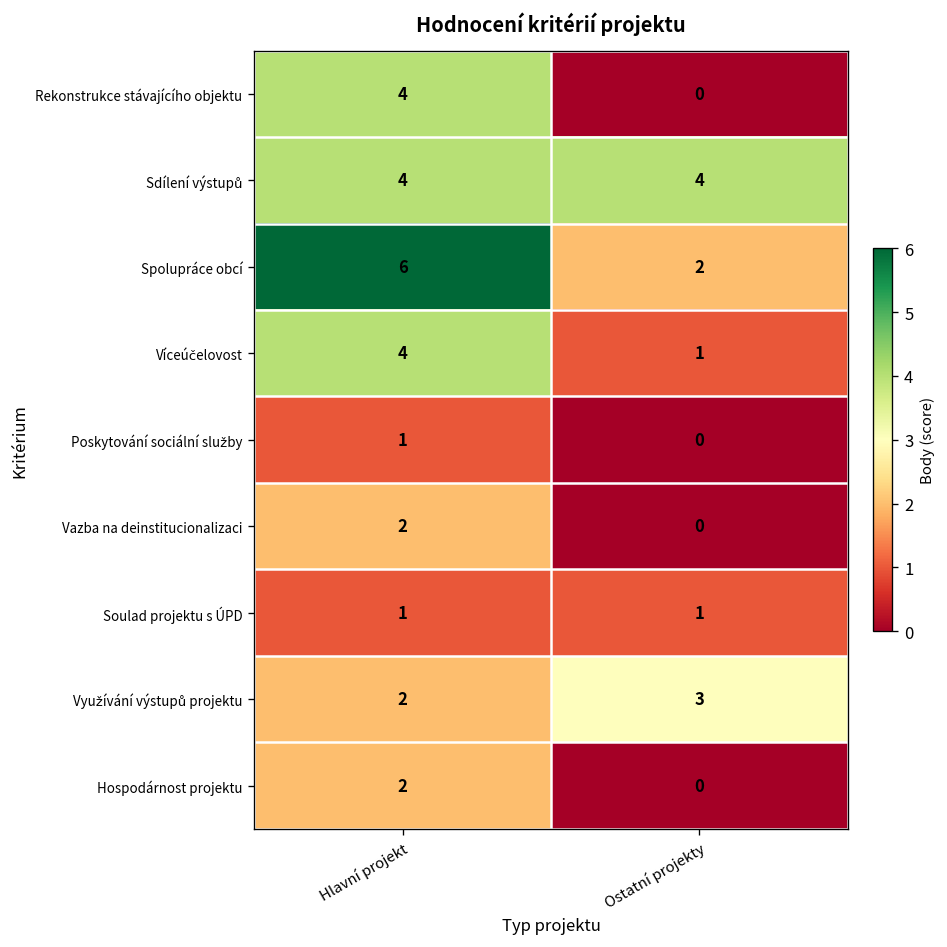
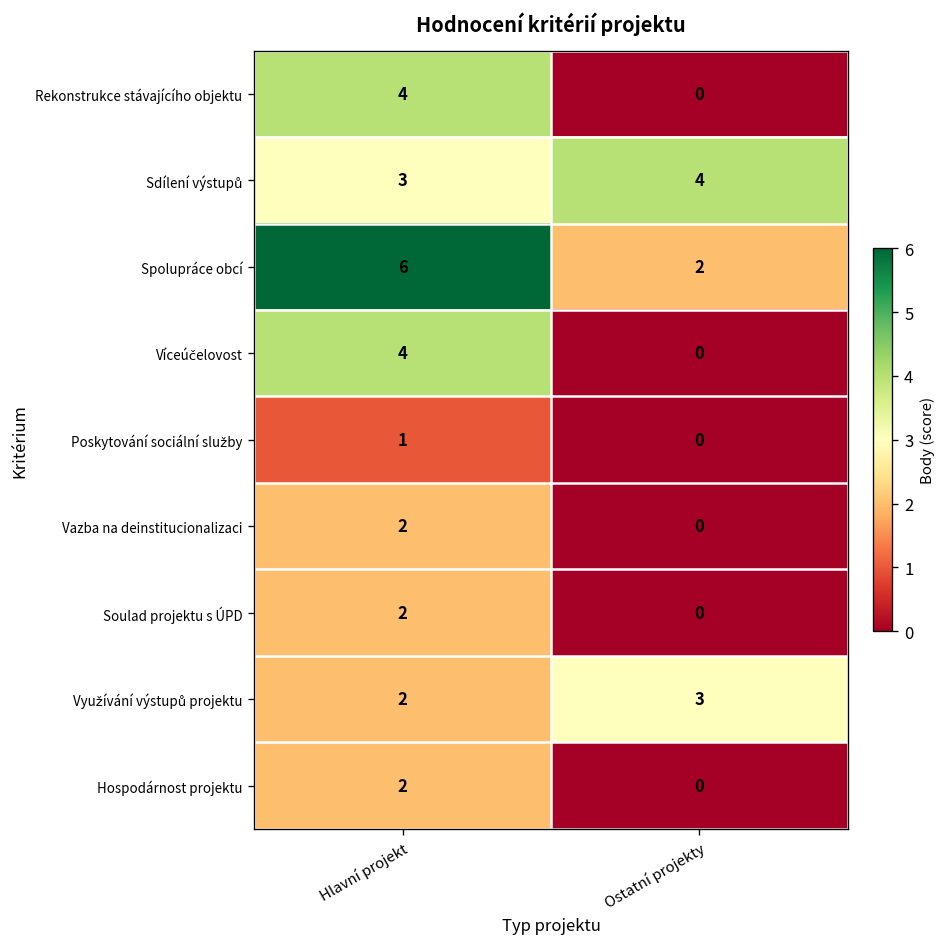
Sdílení výstupů, Hlavní projekt: 4 -> 3
Víceúčelovost, Ostatní projekty: 1 -> 0
Soulad projektu s ÚPD, Hlavní projekt: 1 -> 2
Soulad projektu s ÚPD, Ostatní projekty: 1 -> 0
